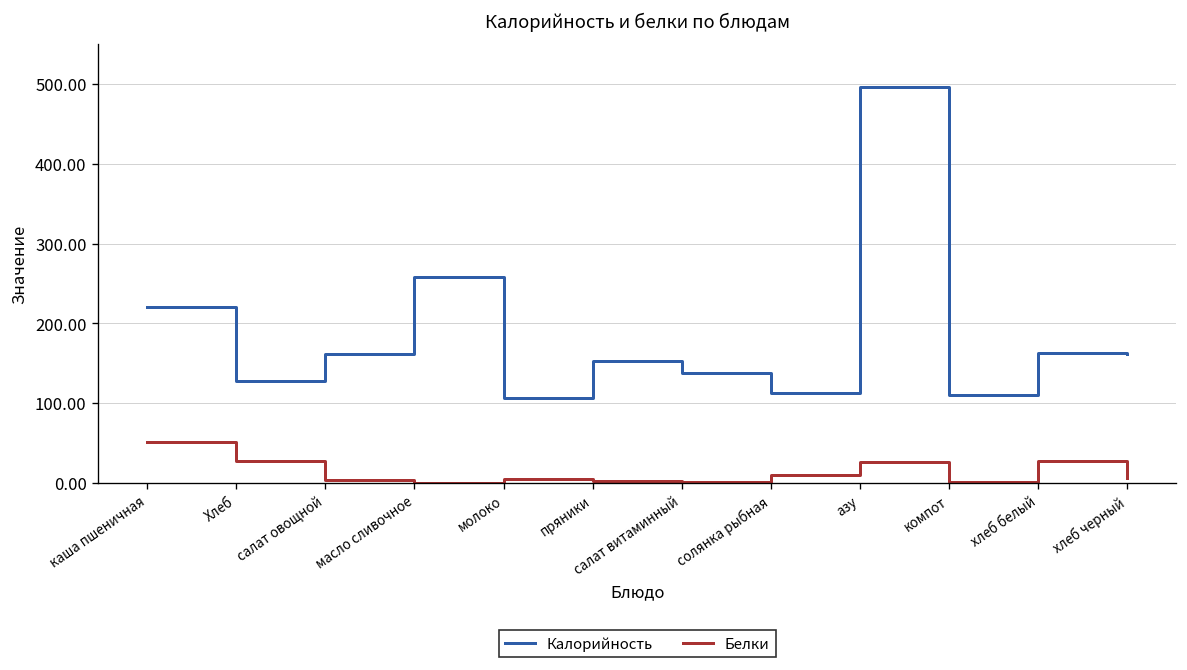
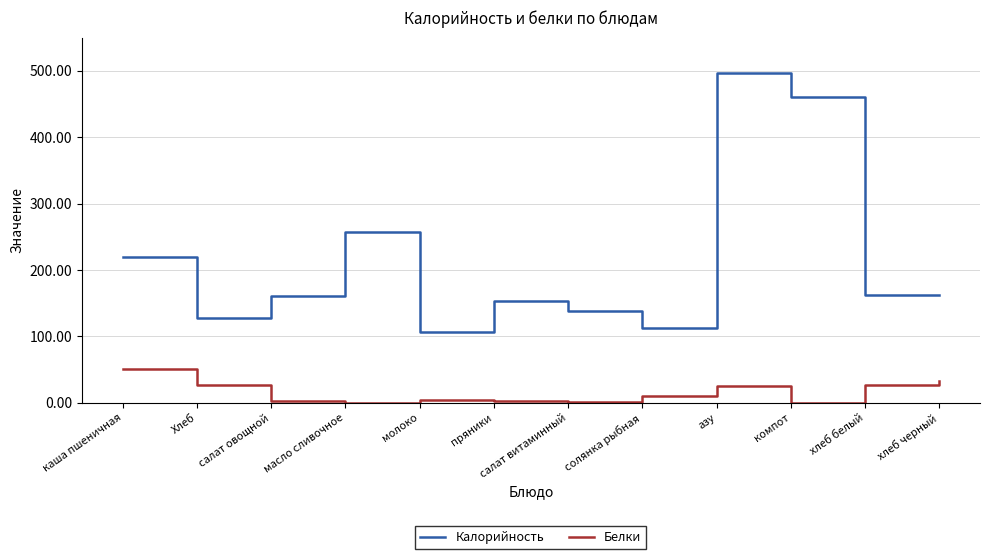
Калорийность, компот: 110 -> 460
Белки, хлеб черный: 10 -> 30
